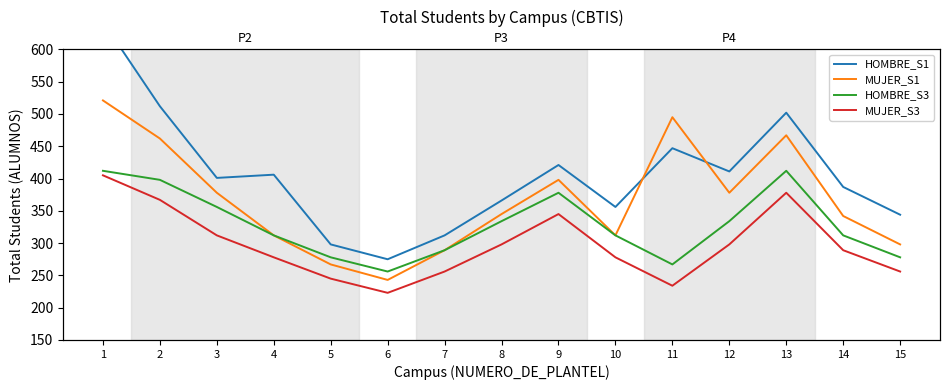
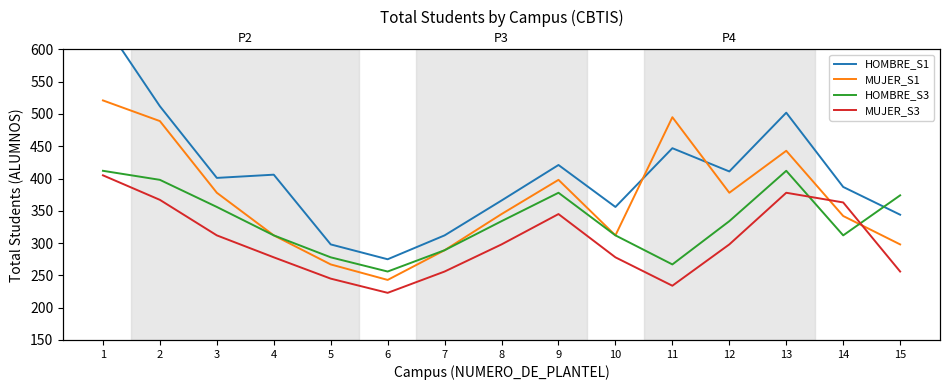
MUJER_S1, 2: 460 -> 490
MUJER_S1, 13: 470 -> 440
MUJER_S3, 14: 290 -> 360
HOMBRE_S3, 15: 280 -> 370
